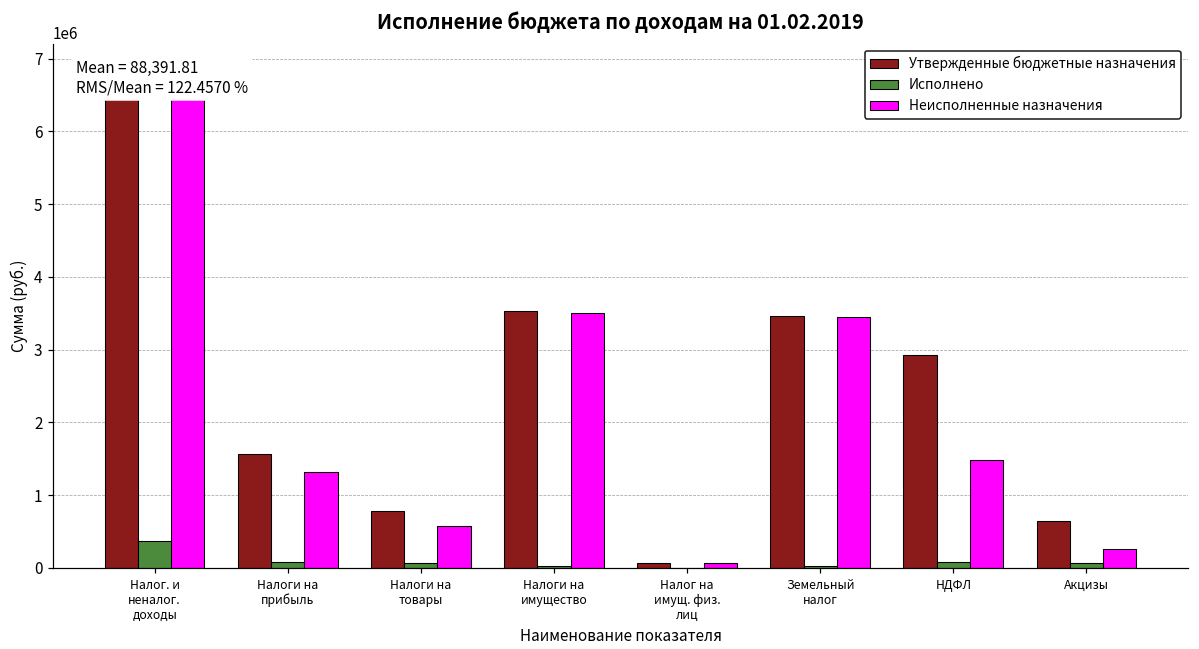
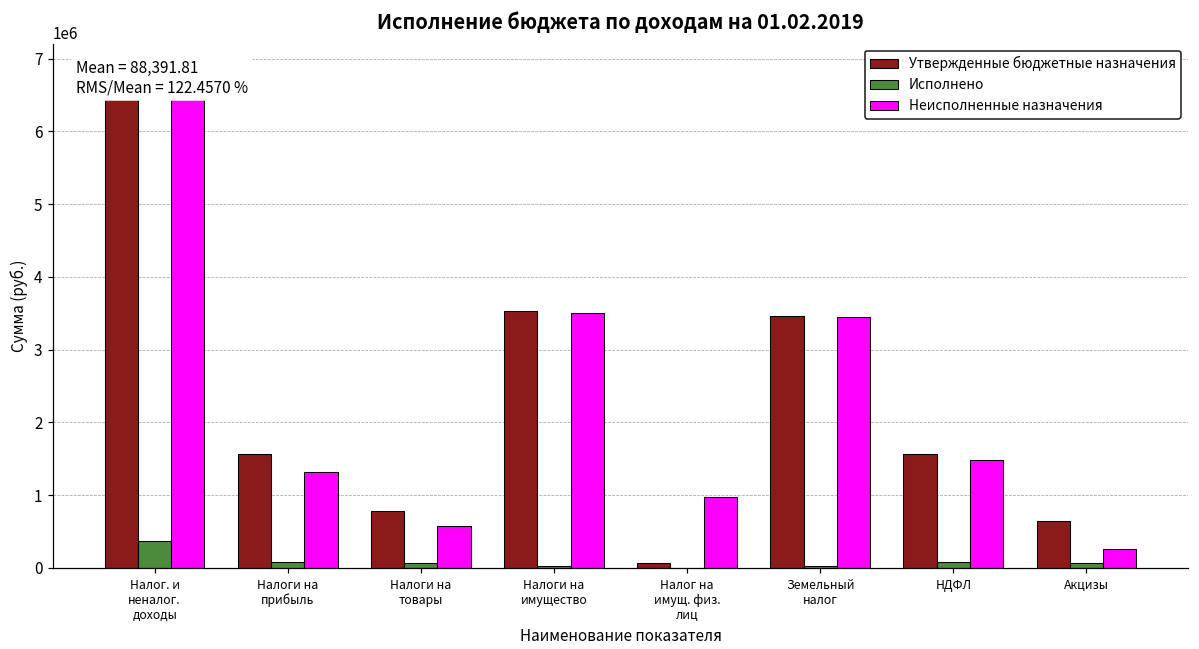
Неисполненные назначения, Налог на имущ. физ. лиц: 100000 -> 1000000
Утвержденные бюджетные назначения, НДФЛ: 2900000 -> 1600000
